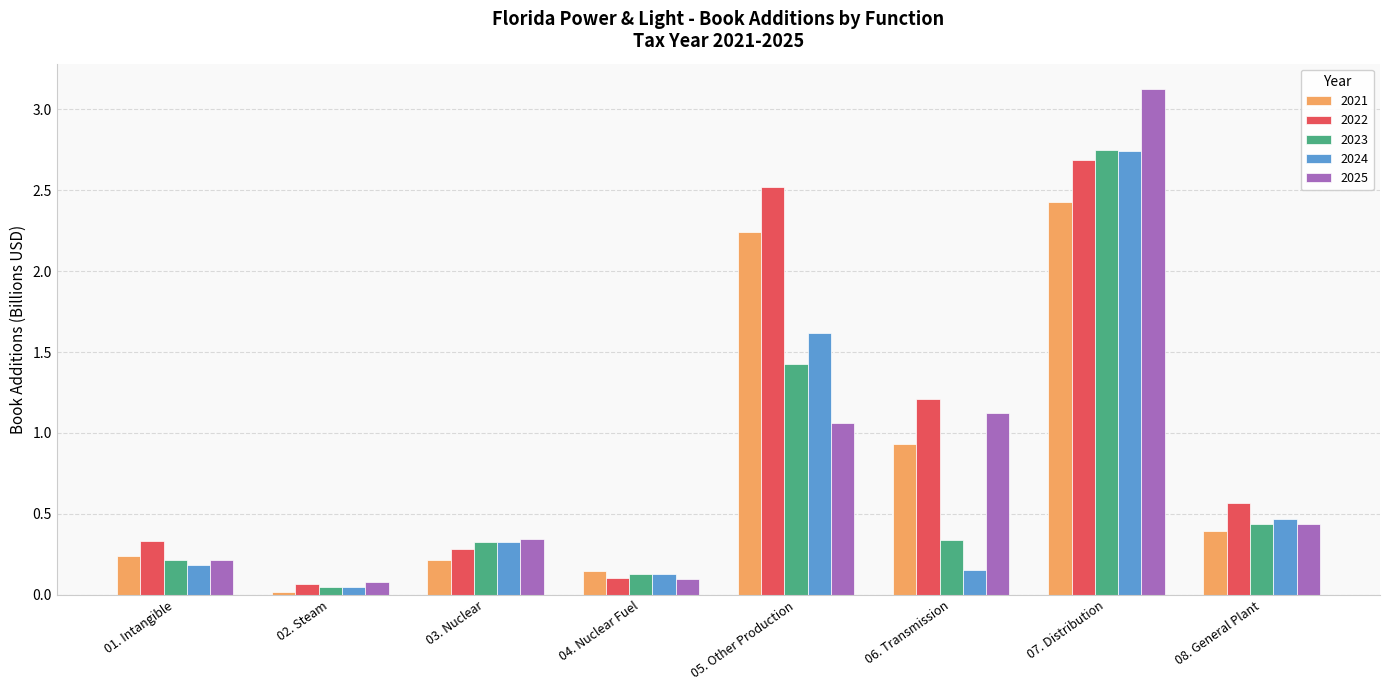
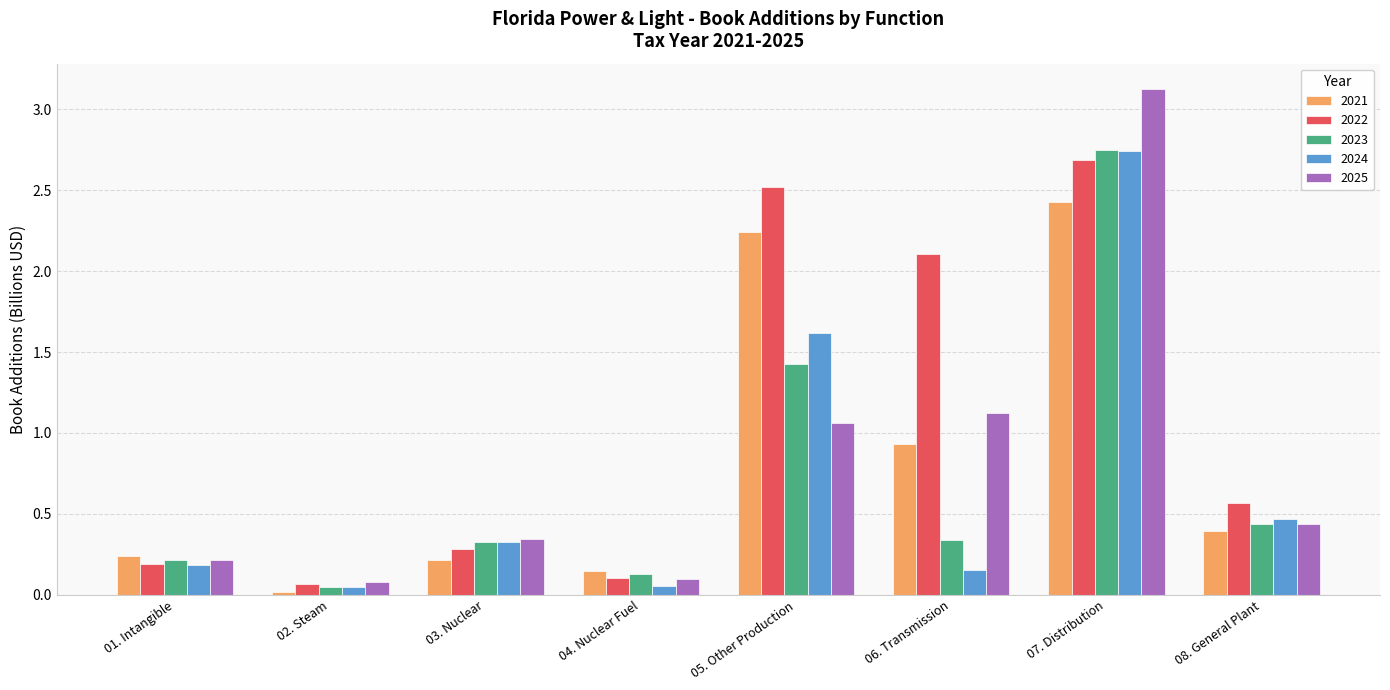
2022, 01. Intangible: 0.33 -> 0.19
2024, 04. Nuclear Fuel: 0.13 -> 0.05
2022, 06. Transmission: 1.21 -> 2.11
